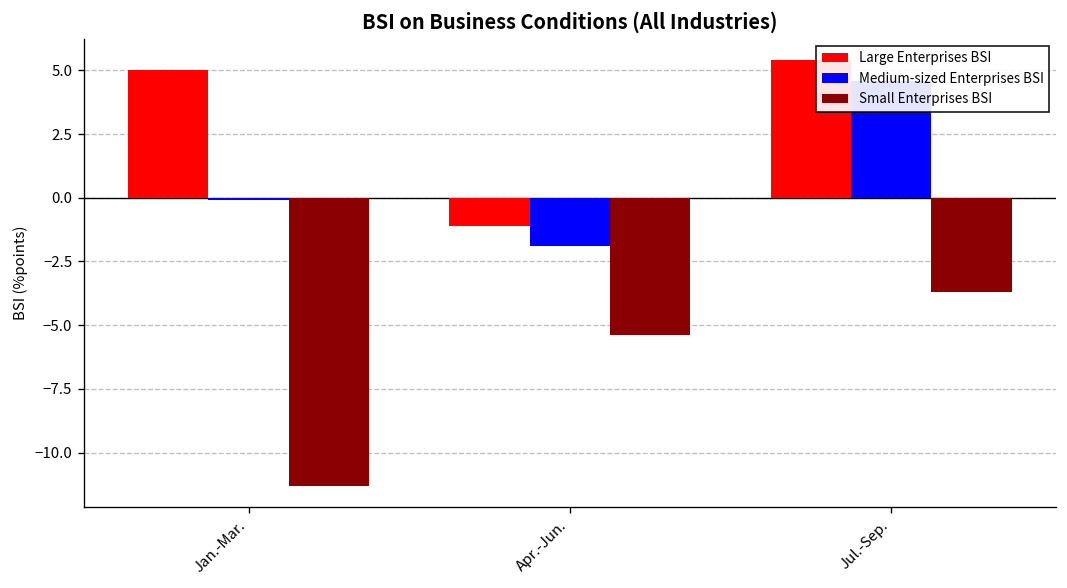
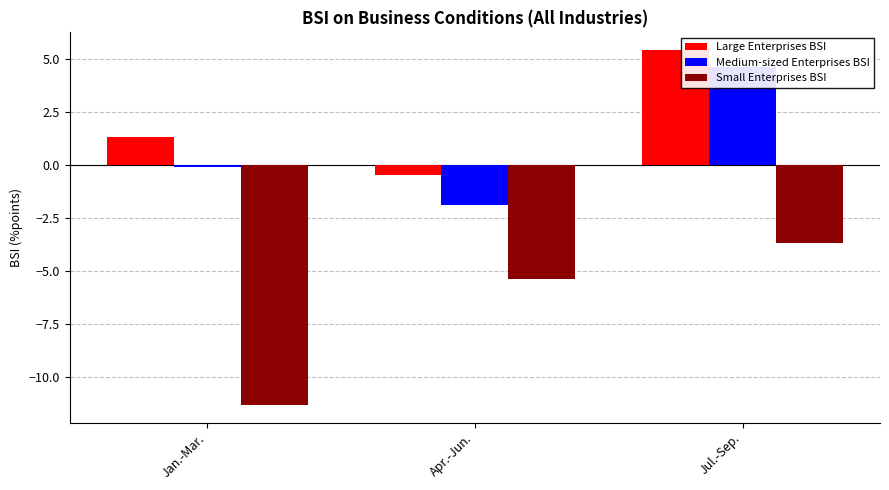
Large Enterprises BSI, Jan.-Mar.: 5.0 -> 1.3
Large Enterprises BSI, Apr.-Jun.: -1.1 -> -0.5
